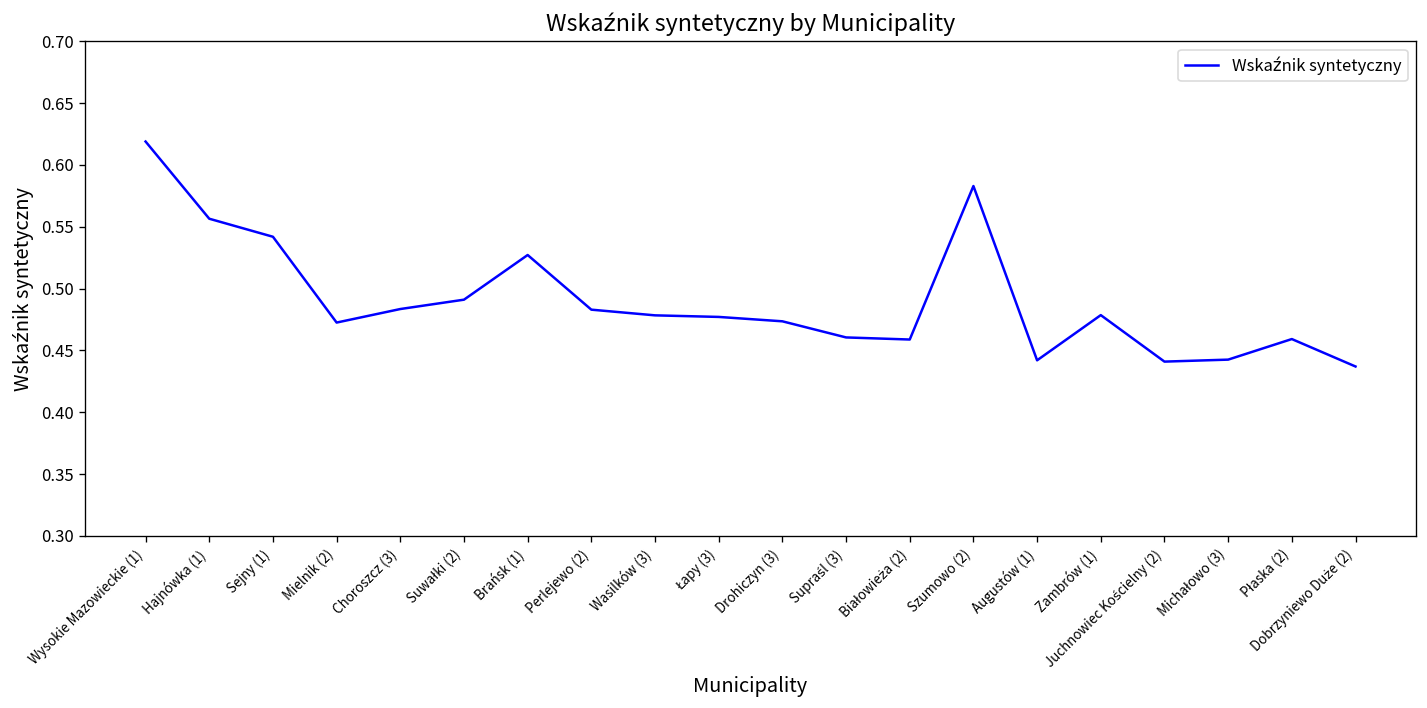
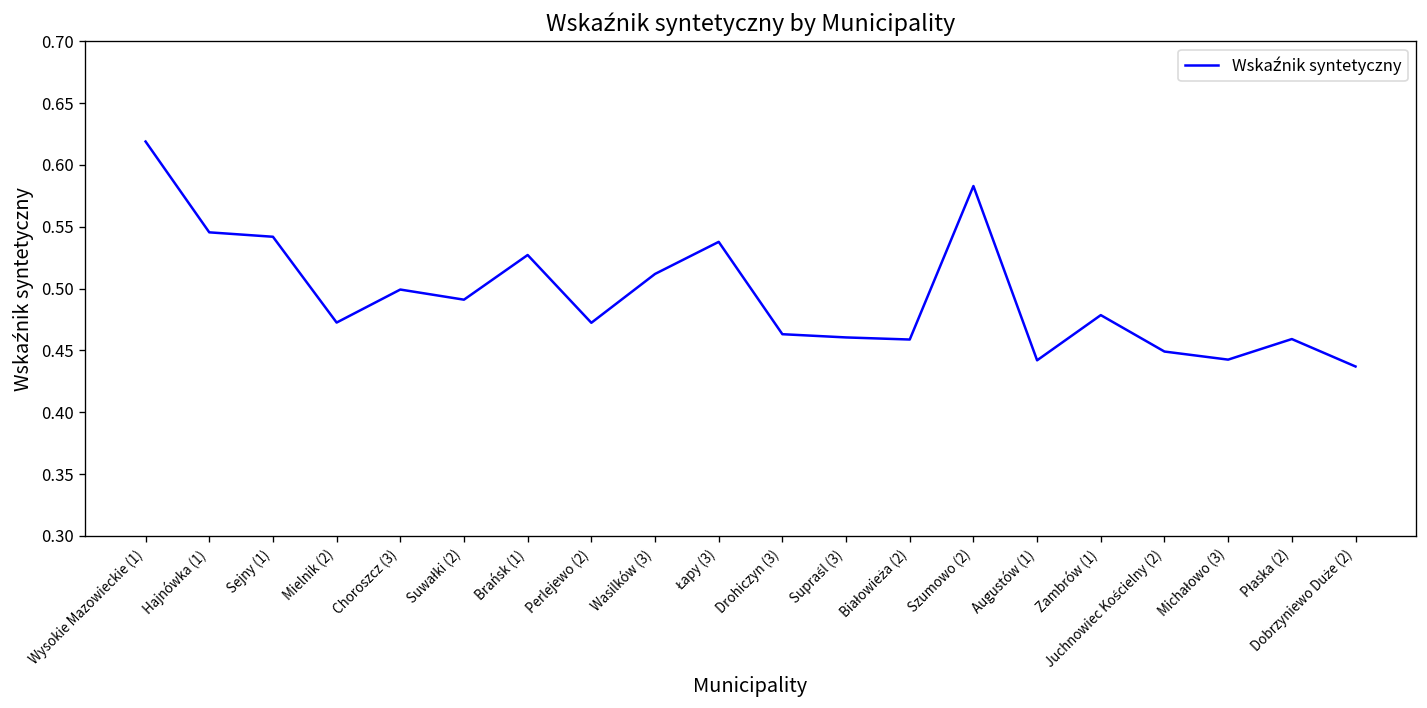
Hajnówka (1): 0.556 -> 0.545
Choroszcz (3): 0.483 -> 0.499
Perlejewo (2): 0.483 -> 0.472
Wasilków (3): 0.478 -> 0.512
Łapy (3): 0.477 -> 0.538
Drohiczyn (3): 0.474 -> 0.463
Juchnowiec Kościelny (2): 0.441 -> 0.449
